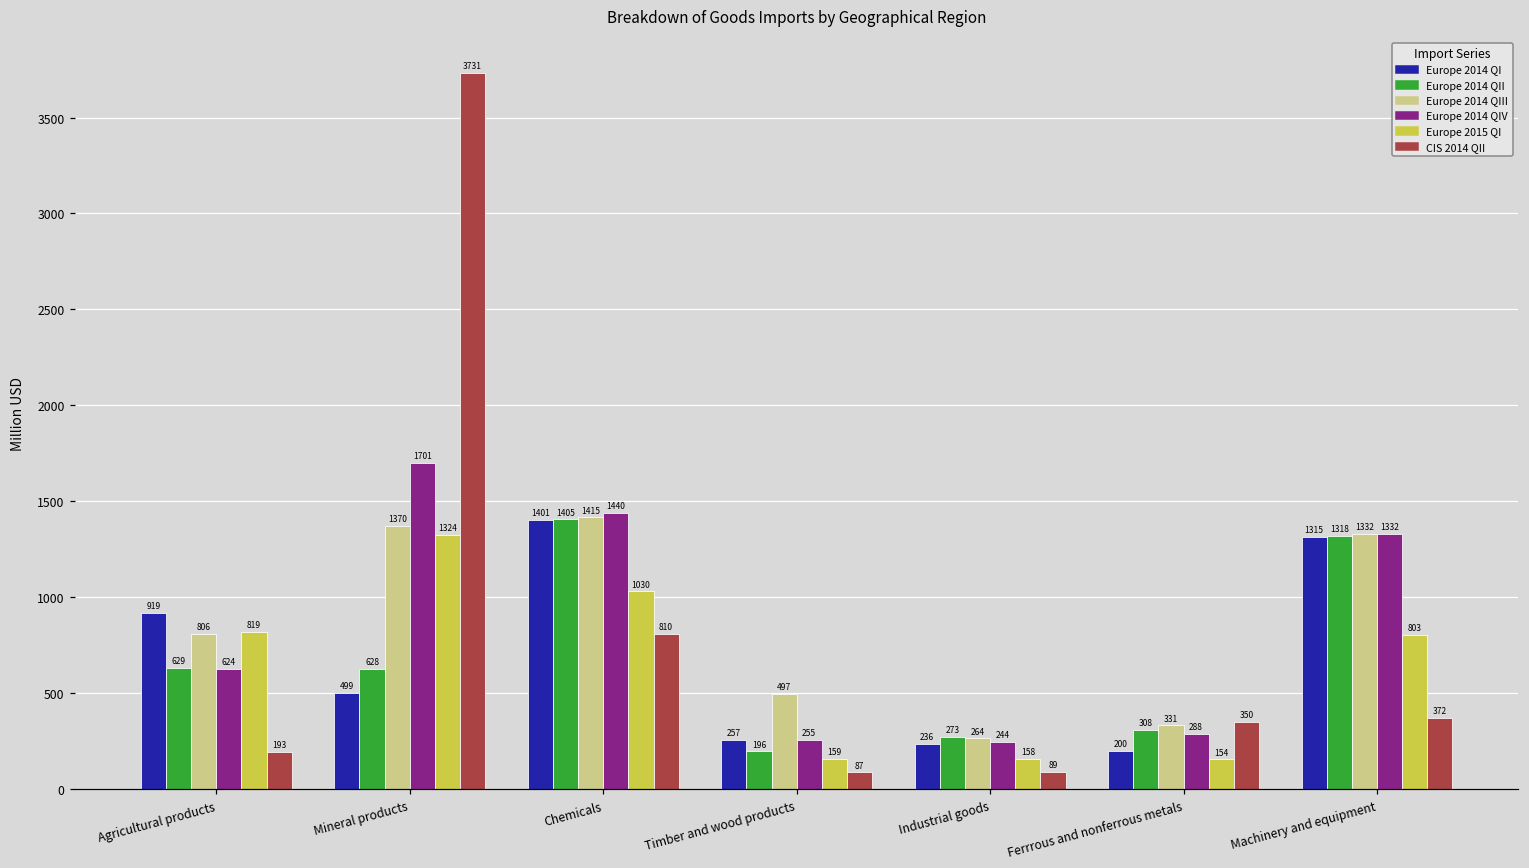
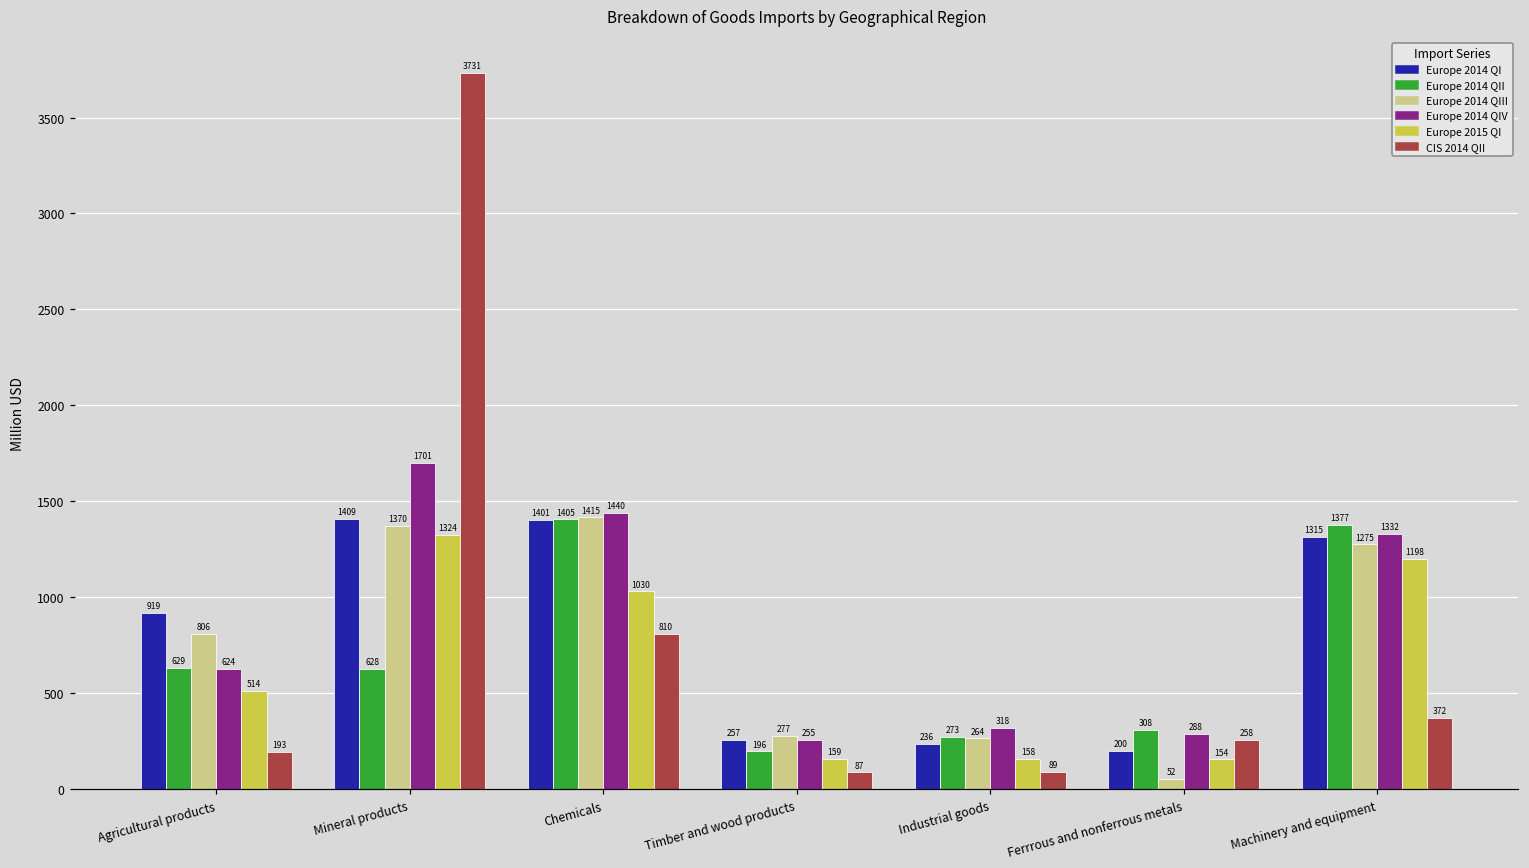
Europe 2015 QI, Agricultural products: 819 -> 514
Europe 2014 QI, Mineral products: 499 -> 1409
Europe 2014 QIII, Timber and wood products: 497 -> 277
Europe 2014 QIV, Industrial goods: 244 -> 318
Europe 2014 QIII, Ferrrous and nonferrous metals: 331 -> 52
CIS 2014 QII, Ferrrous and nonferrous metals: 350 -> 258
Europe 2014 QII, Machinery and equipment: 1318 -> 1377
Europe 2014 QIII, Machinery and equipment: 1332 -> 1275
Europe 2015 QI, Machinery and equipment: 803 -> 1198
